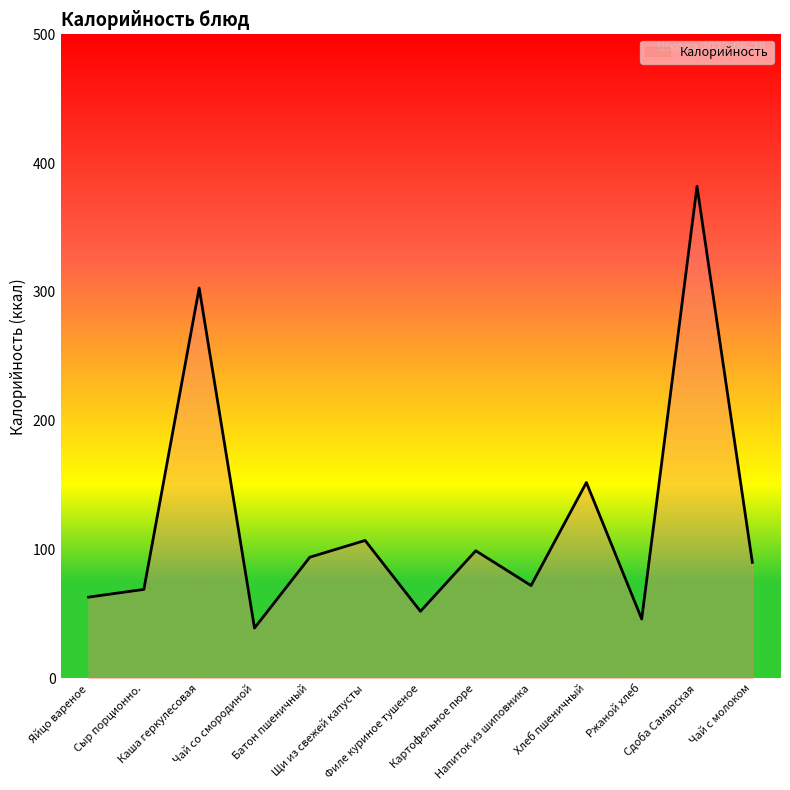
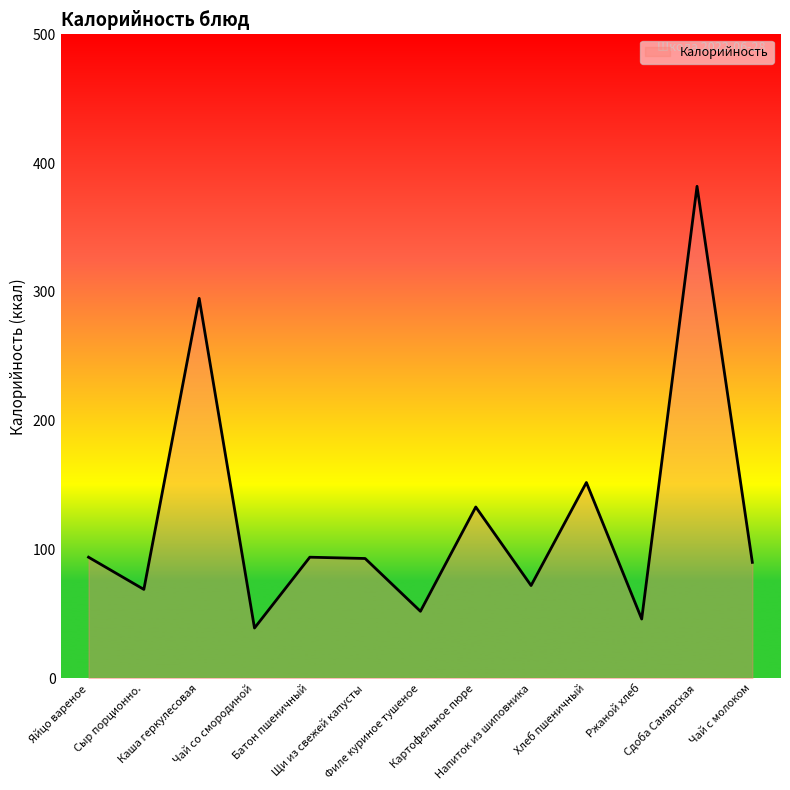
Яйцо вареное: 63 -> 94
Каша геркулесовая: 303 -> 295
Щи из свежей капусты: 107 -> 93
Картофельное пюре: 99 -> 133
